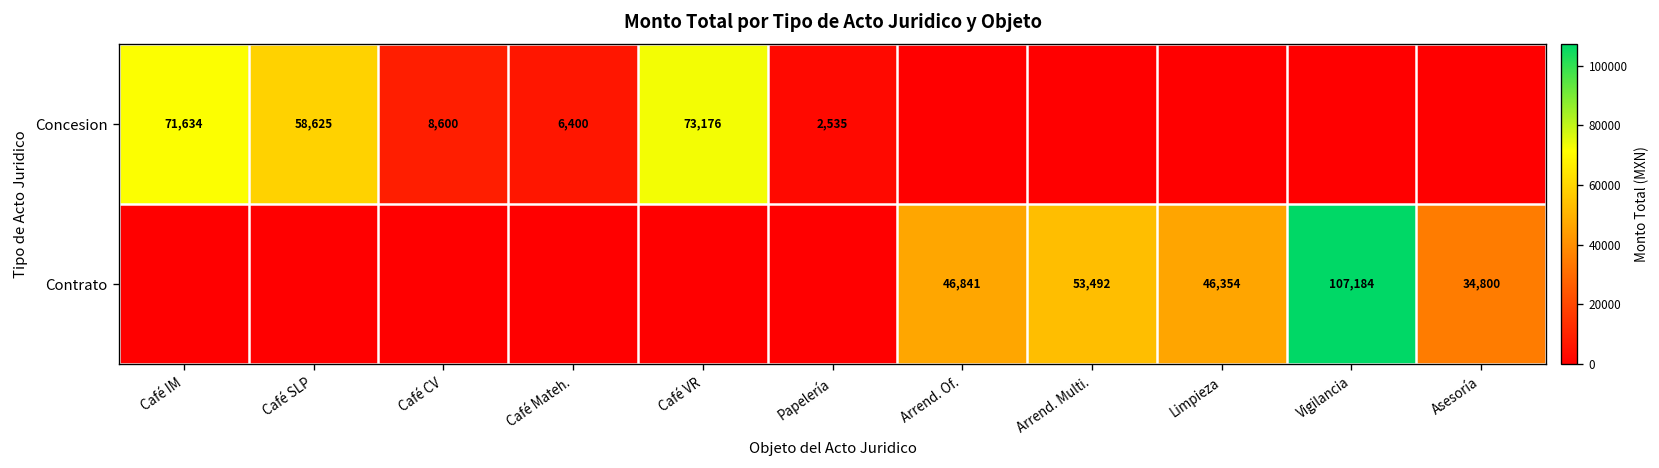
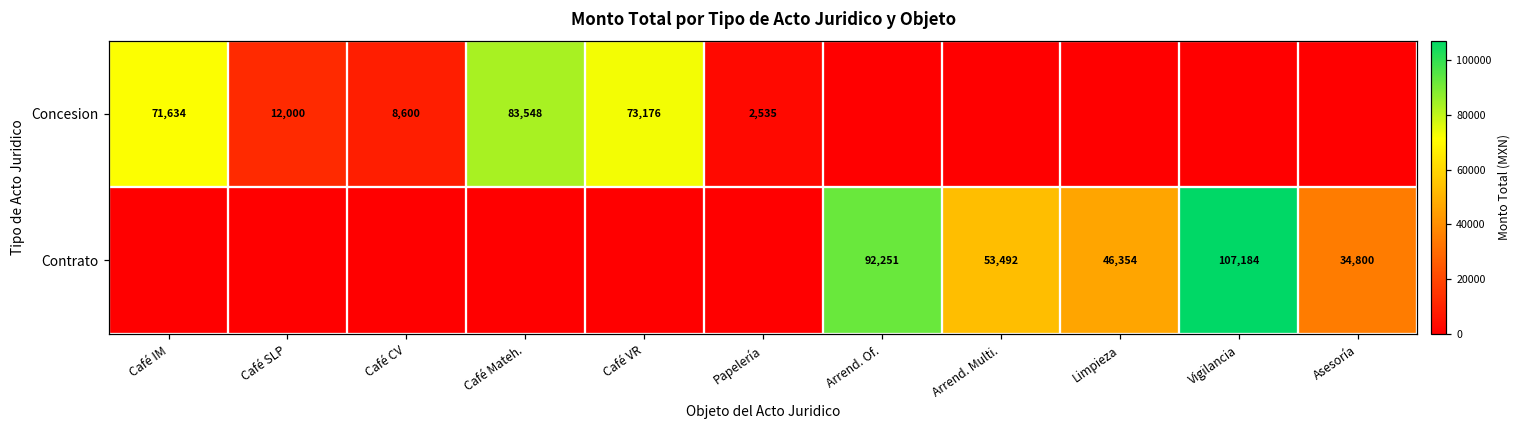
Concesion, Café SLP: 58,625 -> 12,000
Concesion, Café Mateh.: 6,400 -> 83,548
Contrato, Arrend. Of.: 46,841 -> 92,251
